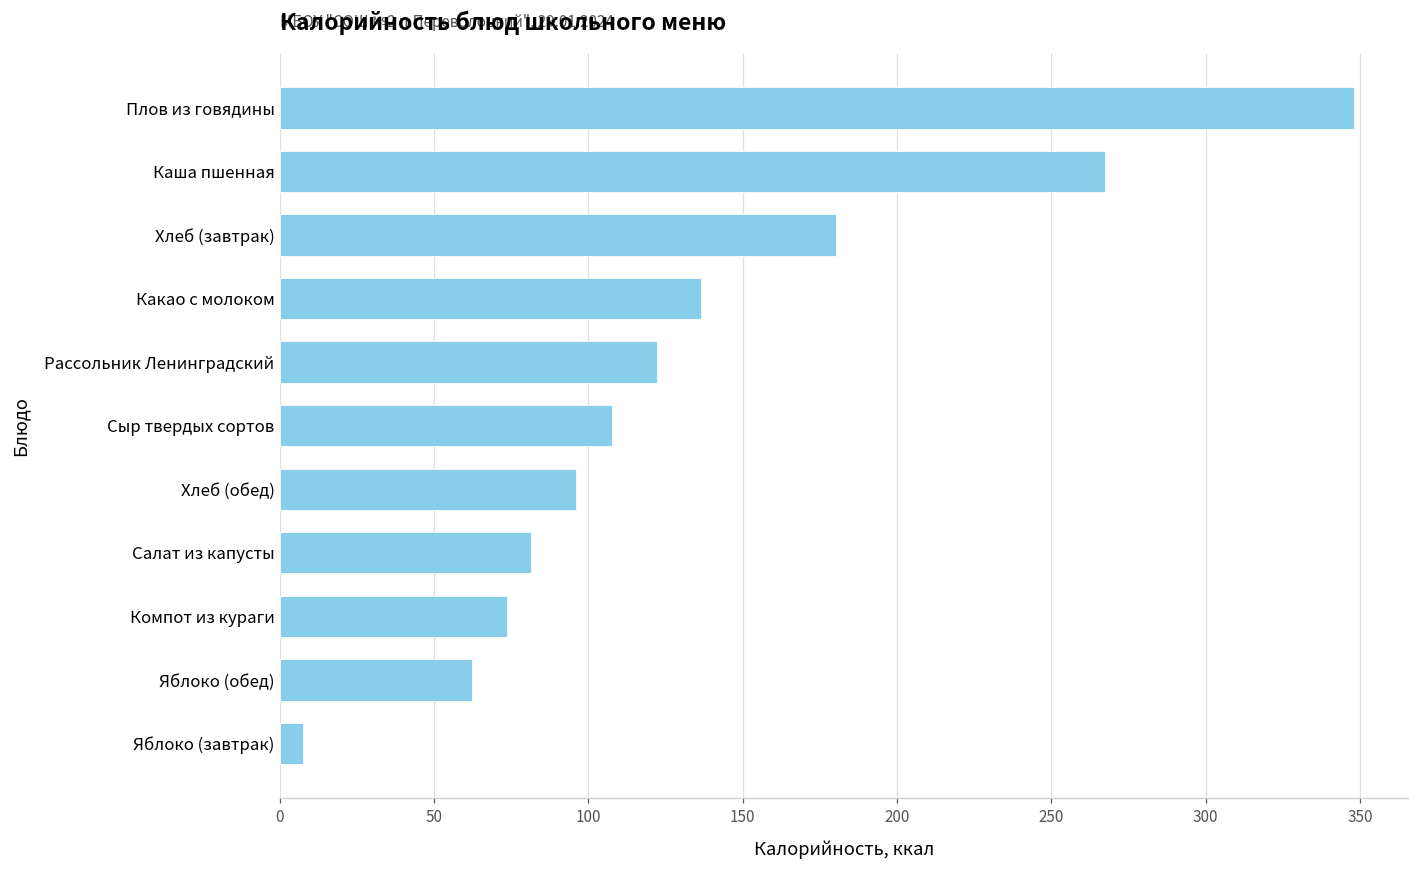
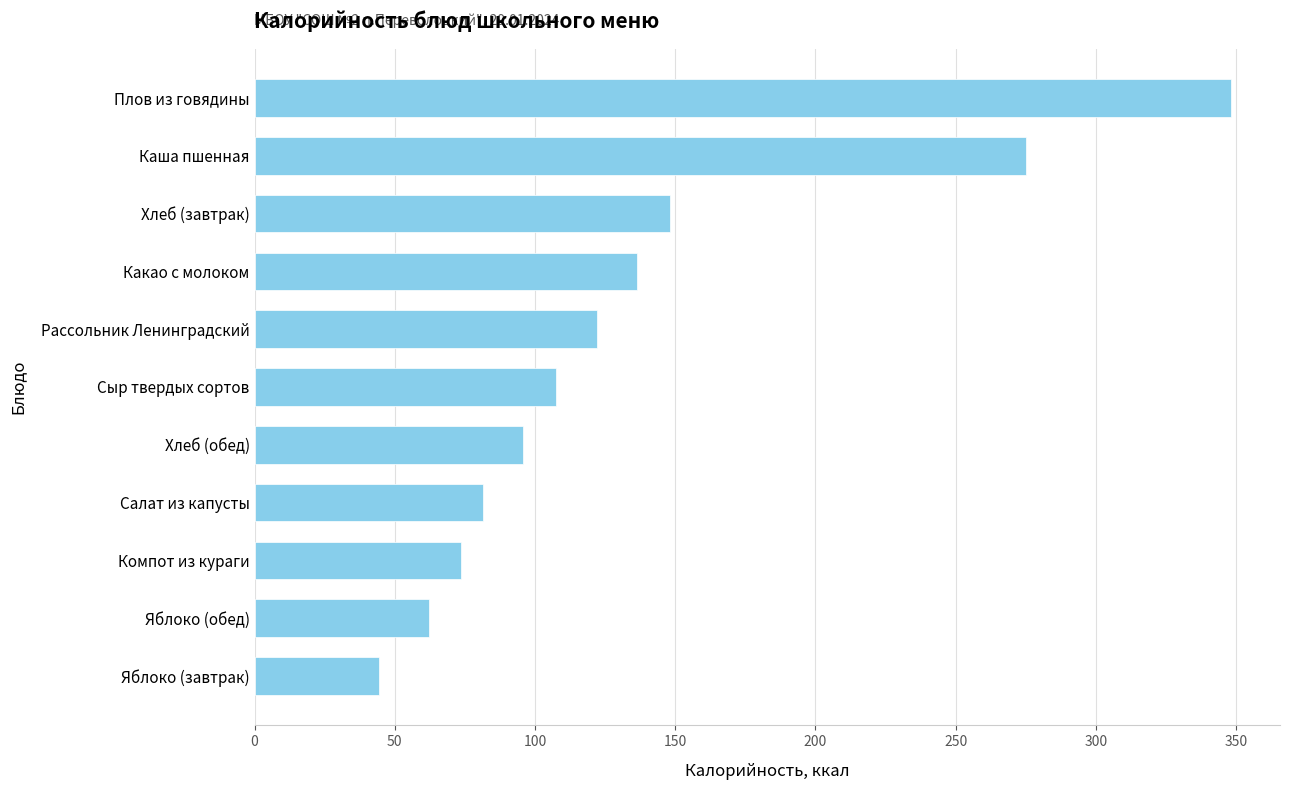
Каша пшенная: 267 -> 275
Хлеб (завтрак): 180 -> 148
Яблоко (завтрак): 7 -> 44
